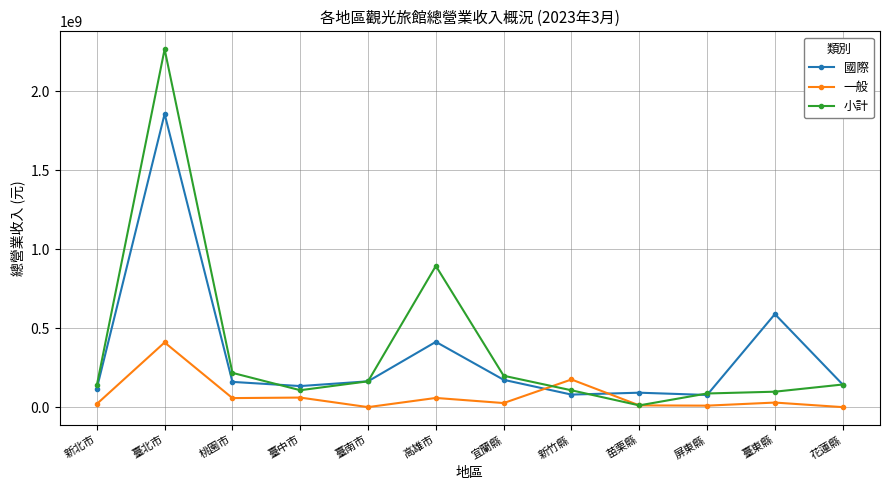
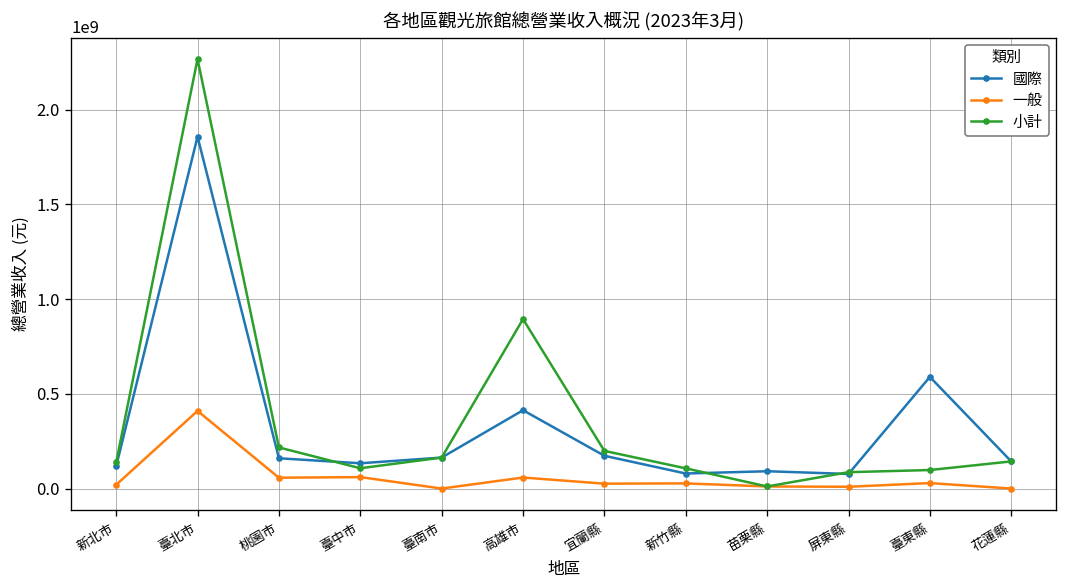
一般, 新竹縣: 180000000 -> 30000000
